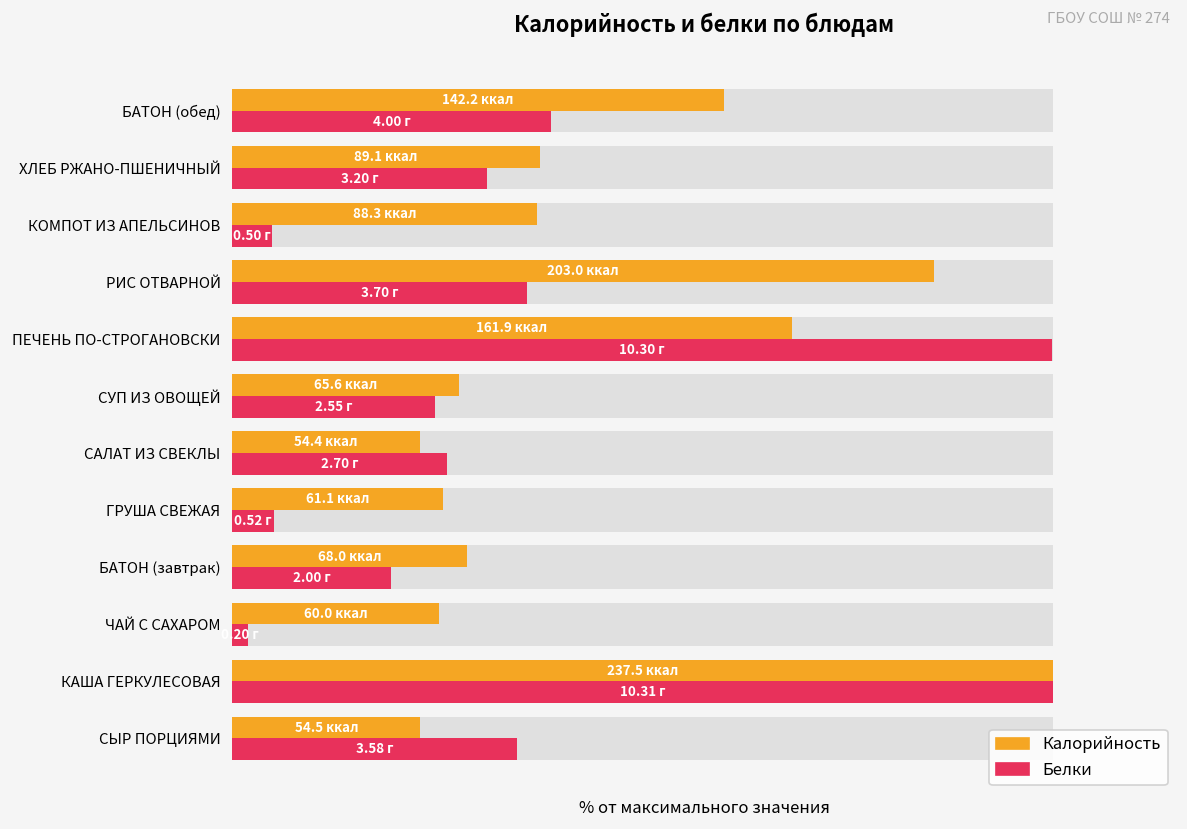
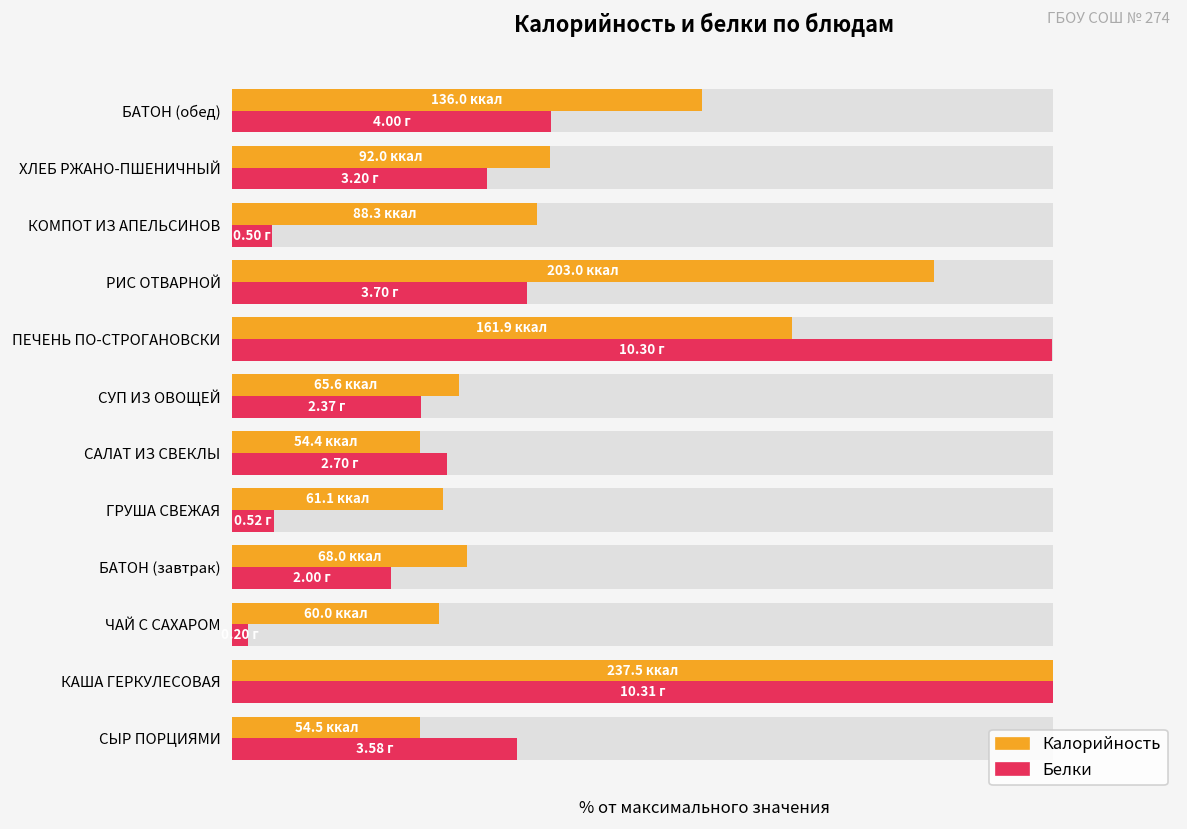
Калорийность, БАТОН (обед): 142.2 -> 136.0
Калорийность, ХЛЕБ РЖАНО-ПШЕНИЧНЫЙ: 89.1 -> 92.0
Белки, СУП ИЗ ОВОЩЕЙ: 2.55 -> 2.37
